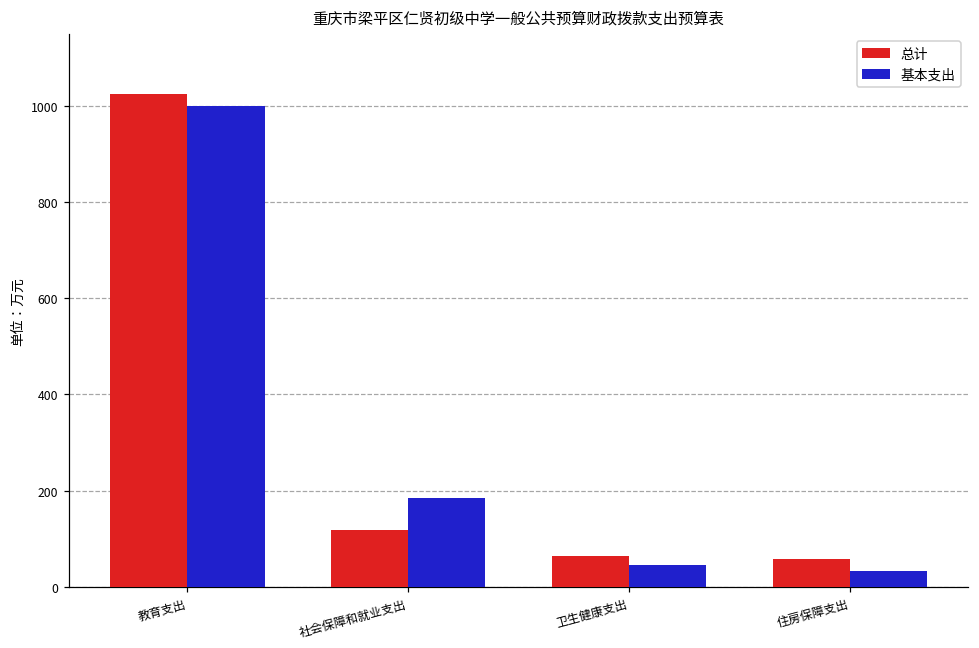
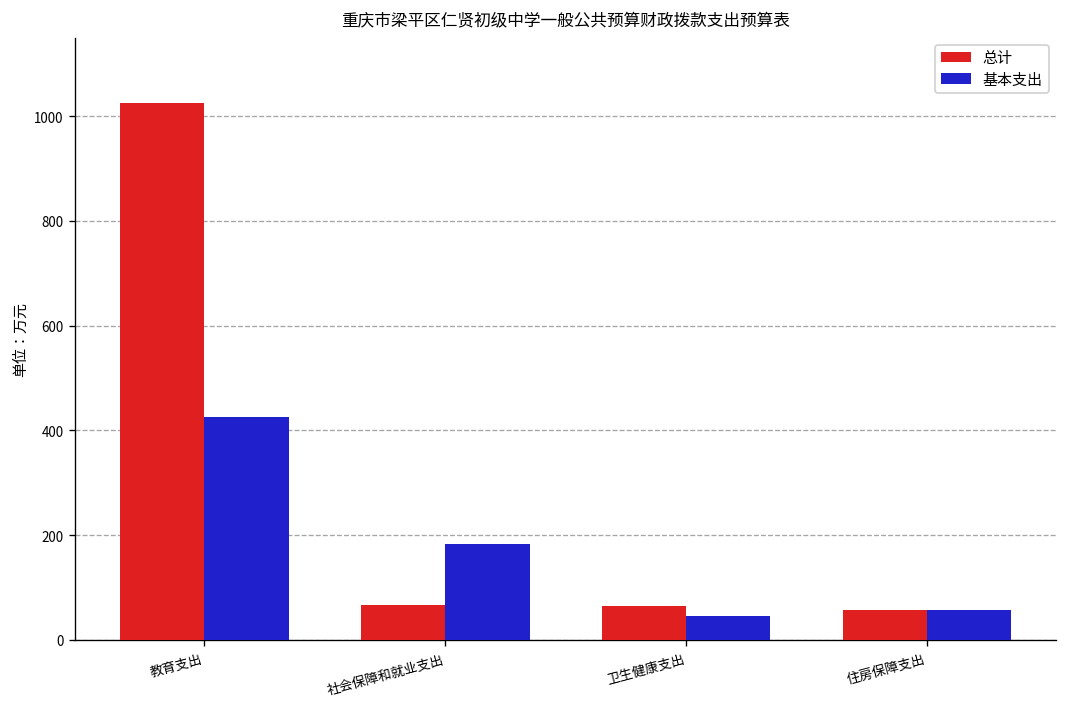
基本支出, 教育支出: 1000 -> 420
总计, 社会保障和就业支出: 120 -> 70
基本支出, 住房保障支出: 30 -> 60
